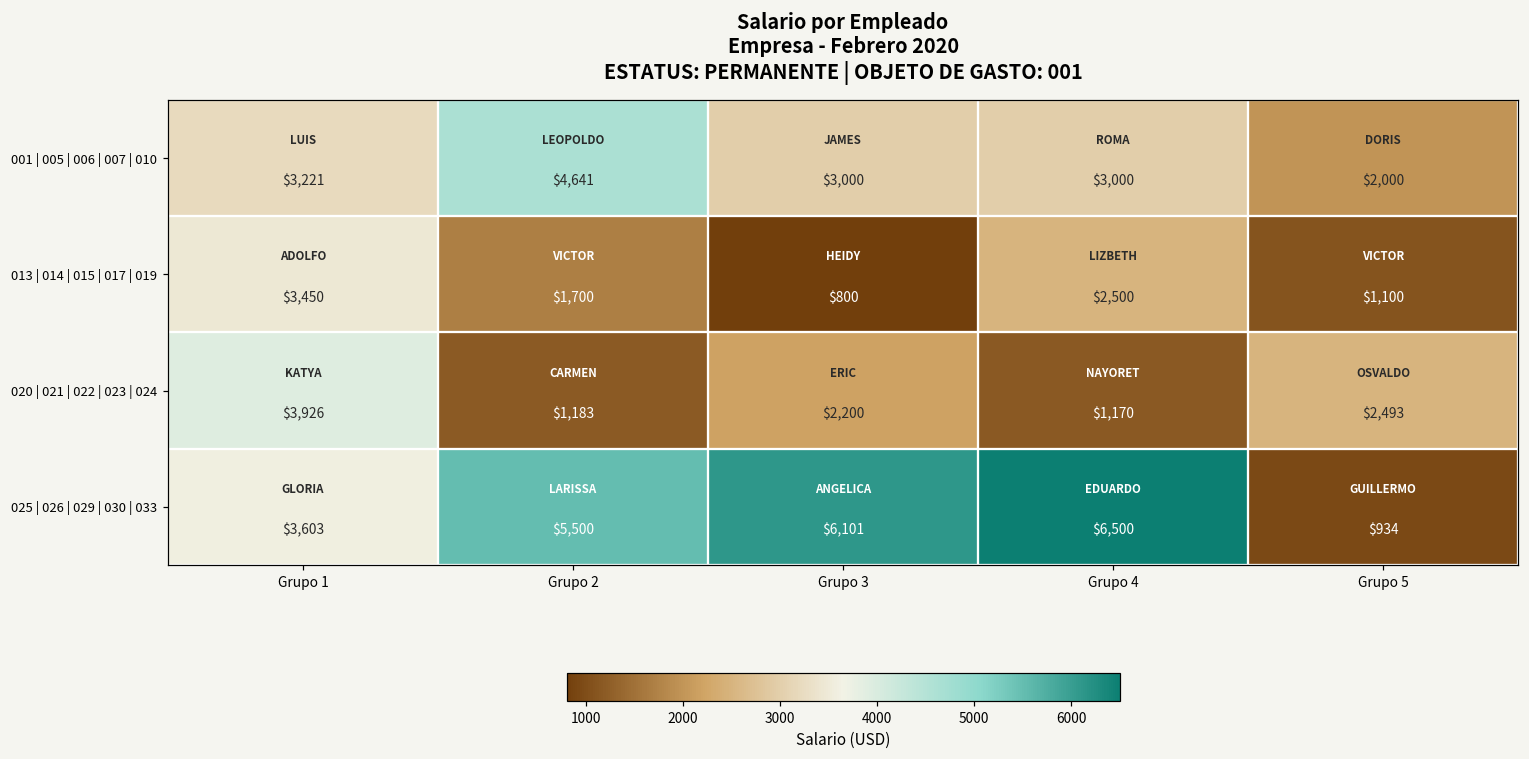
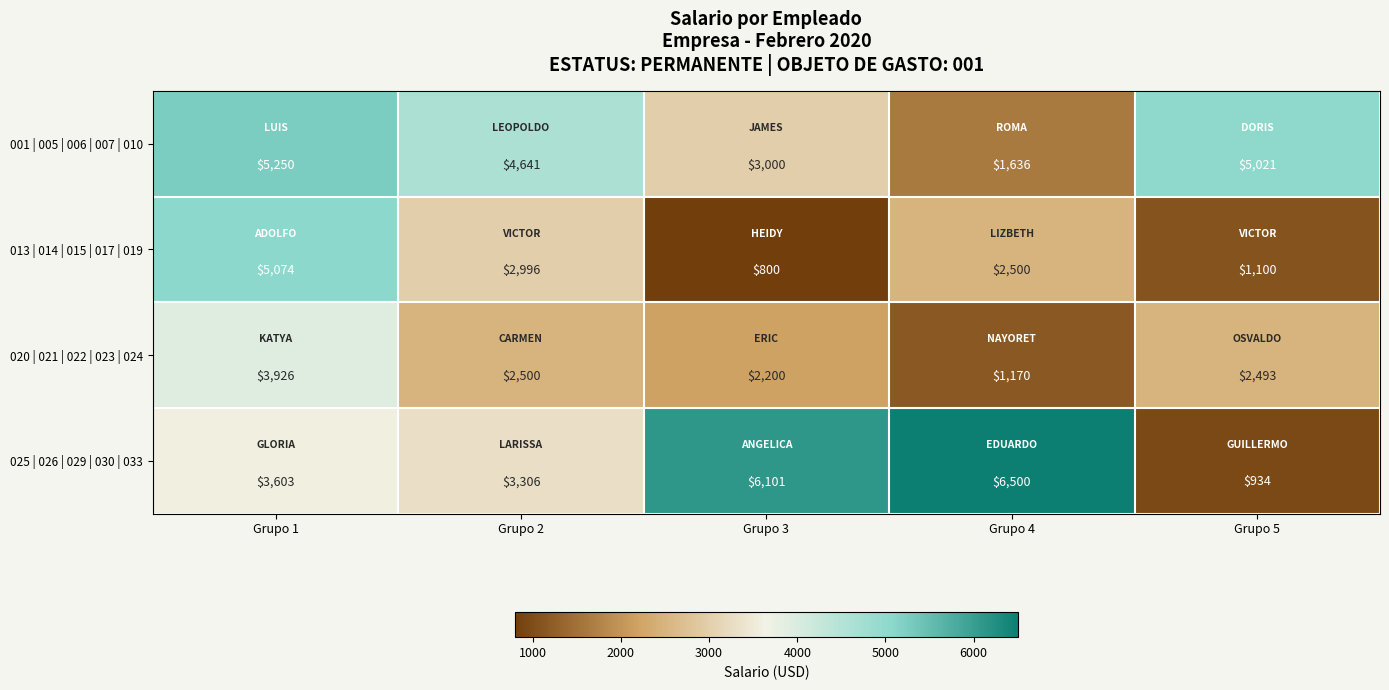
001 | 005 | 006 | 007 | 010, Grupo 1: $3,221 -> $5,250
001 | 005 | 006 | 007 | 010, Grupo 4: $3,000 -> $1,636
001 | 005 | 006 | 007 | 010, Grupo 5: $2,000 -> $5,021
013 | 014 | 015 | 017 | 019, Grupo 1: $3,450 -> $5,074
013 | 014 | 015 | 017 | 019, Grupo 2: $1,700 -> $2,996
020 | 021 | 022 | 023 | 024, Grupo 2: $1,183 -> $2,500
025 | 026 | 029 | 030 | 033, Grupo 2: $5,500 -> $3,306
